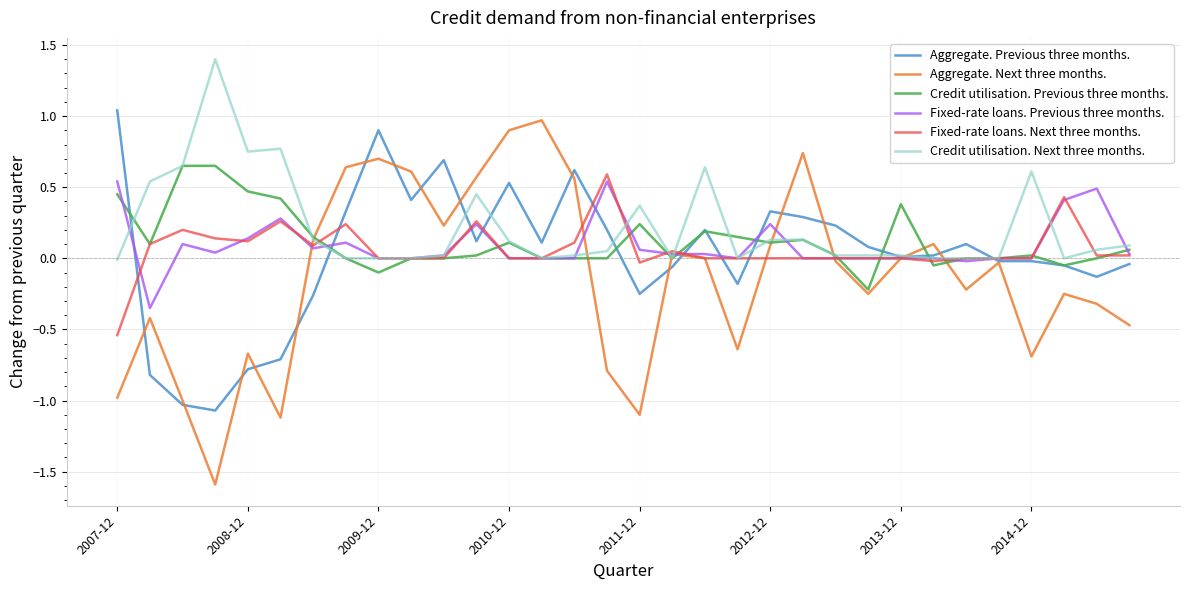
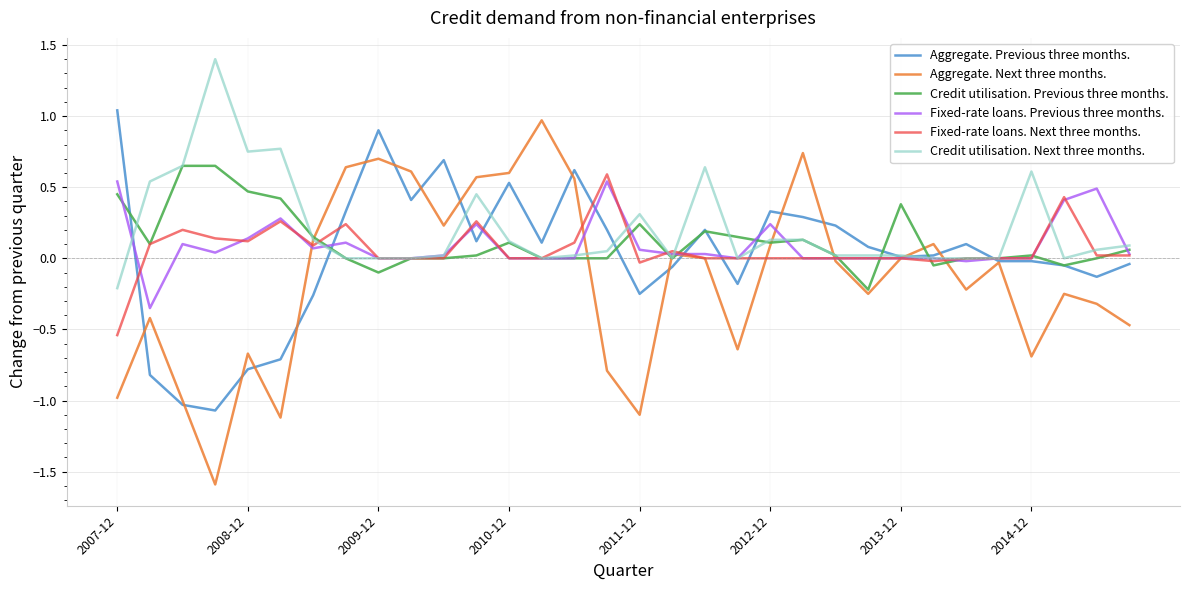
Credit utilisation. Next three months., 2007-12: -0.01 -> -0.21
Aggregate. Next three months., 2010-12: 0.9 -> 0.6
Credit utilisation. Next three months., 2011-12: 0.37 -> 0.31
